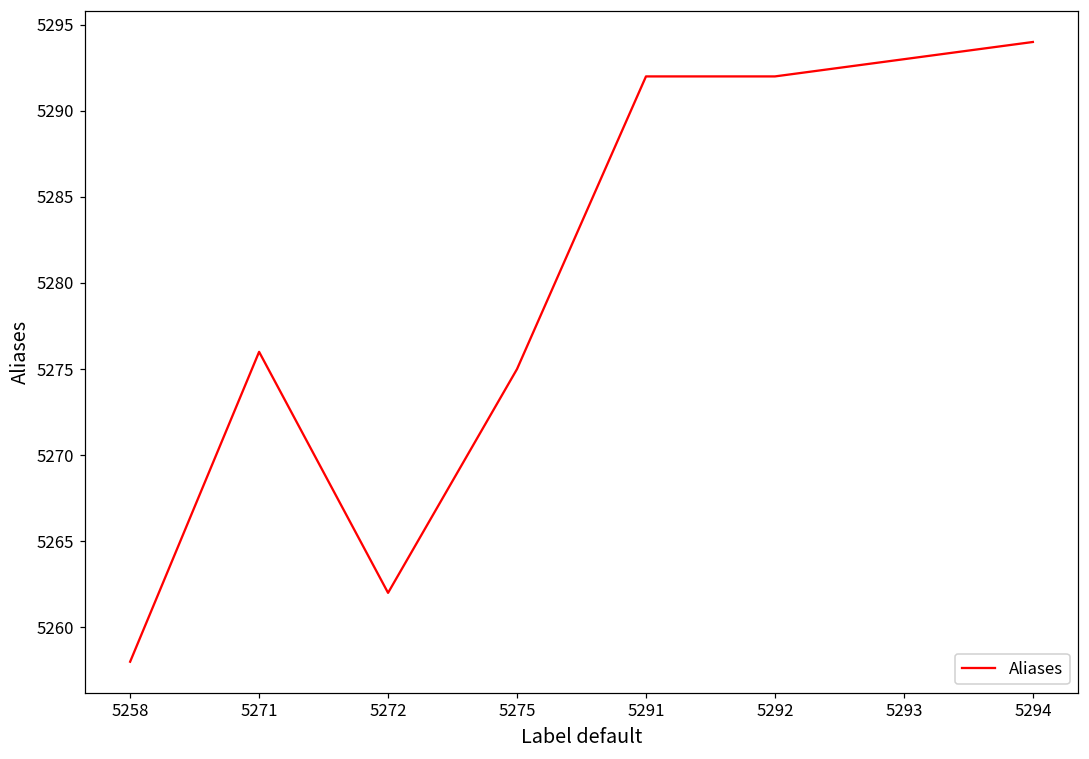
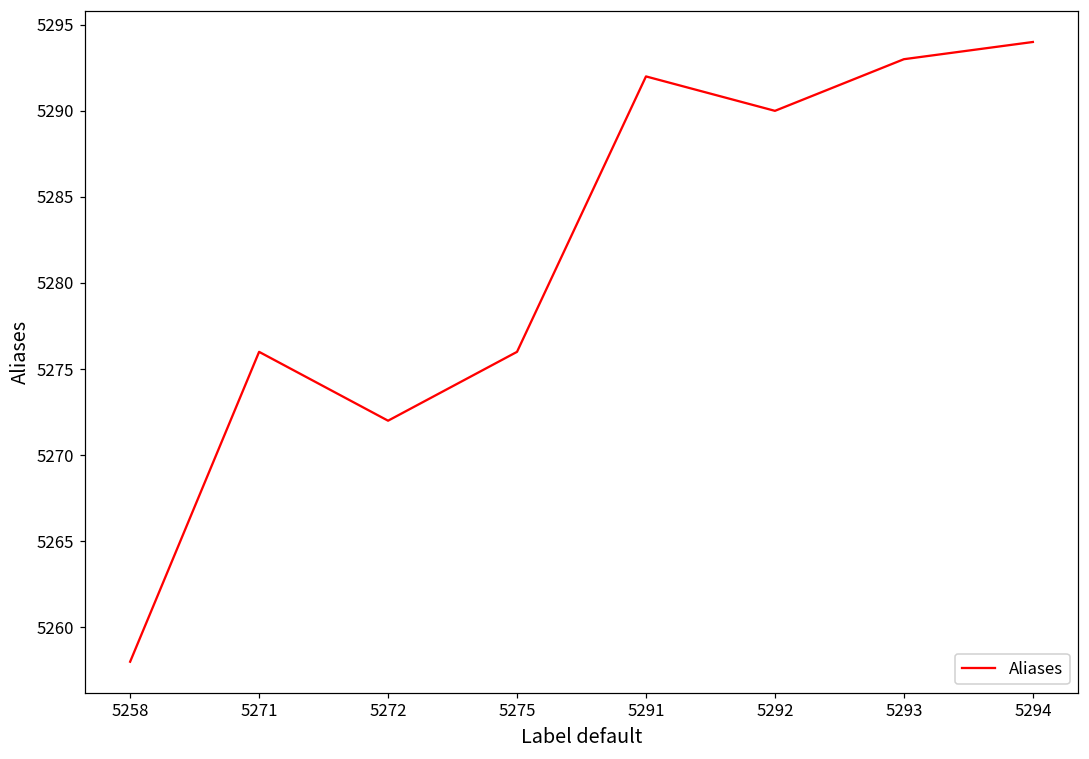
5272: 5262 -> 5272
5275: 5275 -> 5276
5292: 5292 -> 5290
